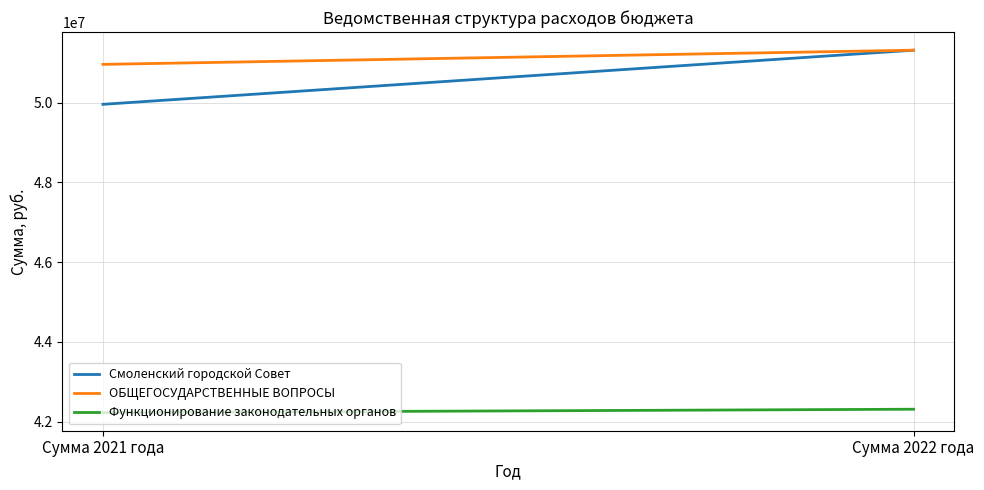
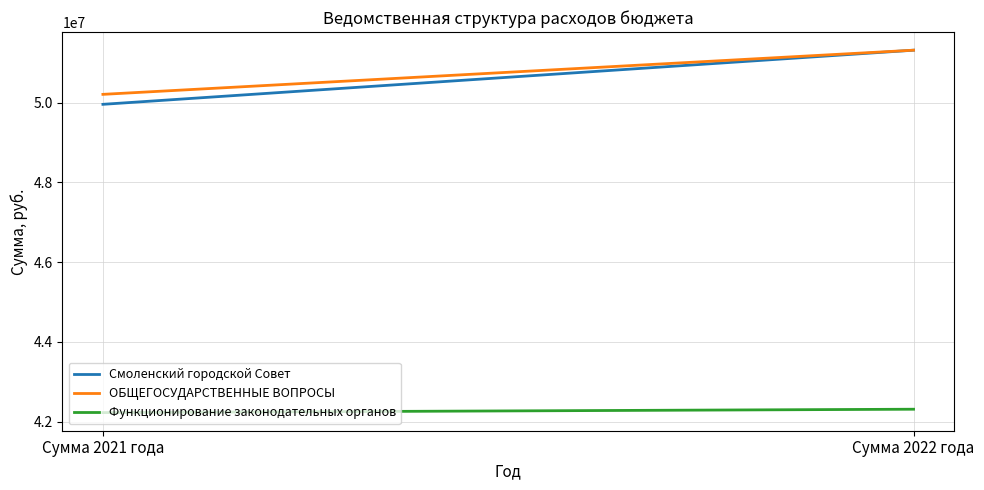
ОБЩЕГОСУДАРСТВЕННЫЕ ВОПРОСЫ, Сумма 2021 года: 51000000 -> 50200000
